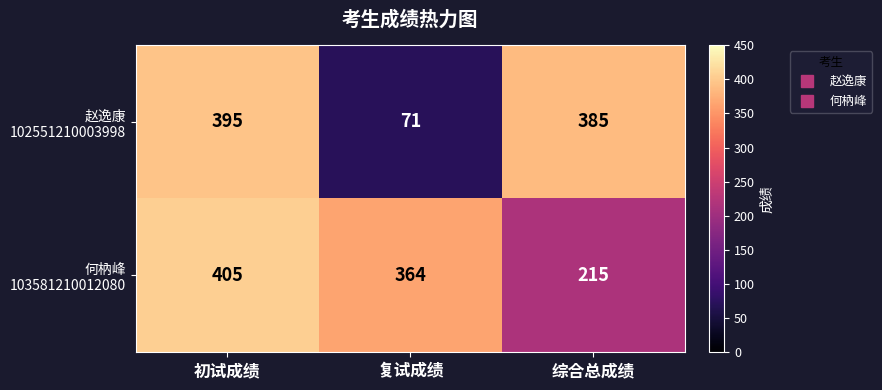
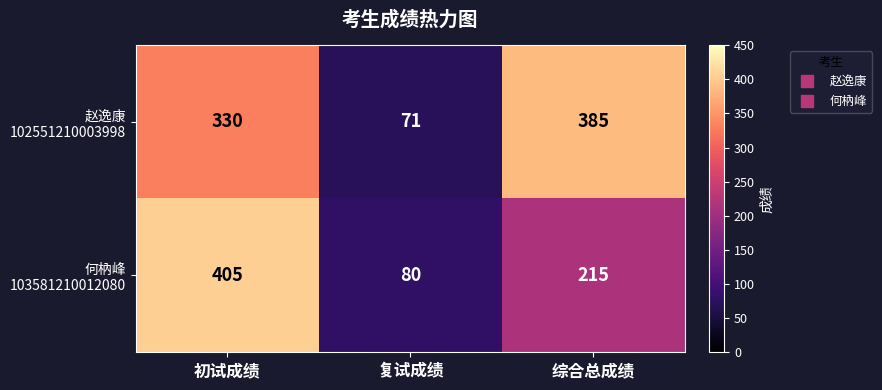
赵逸康 102551210003998, 初试成绩: 395 -> 330
何枘峰 103581210012080, 复试成绩: 364 -> 80
